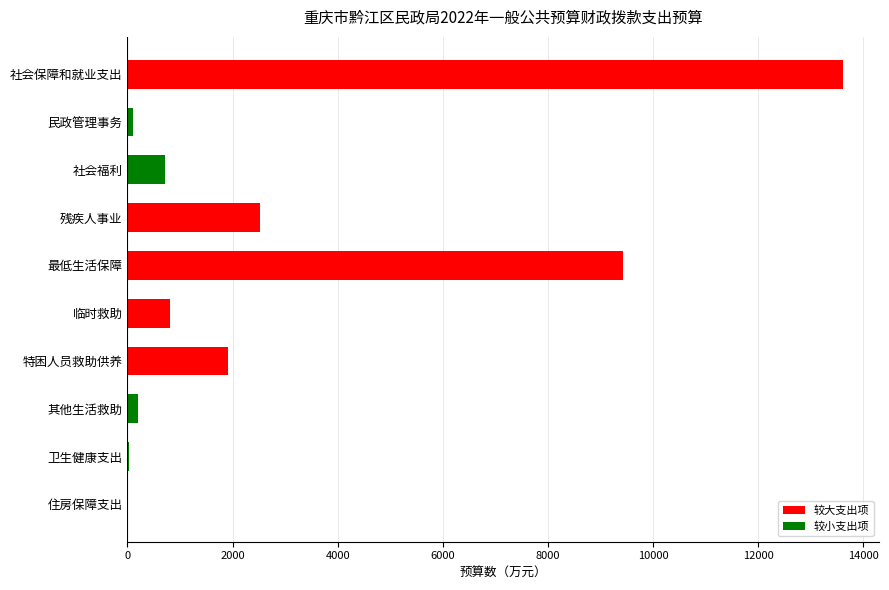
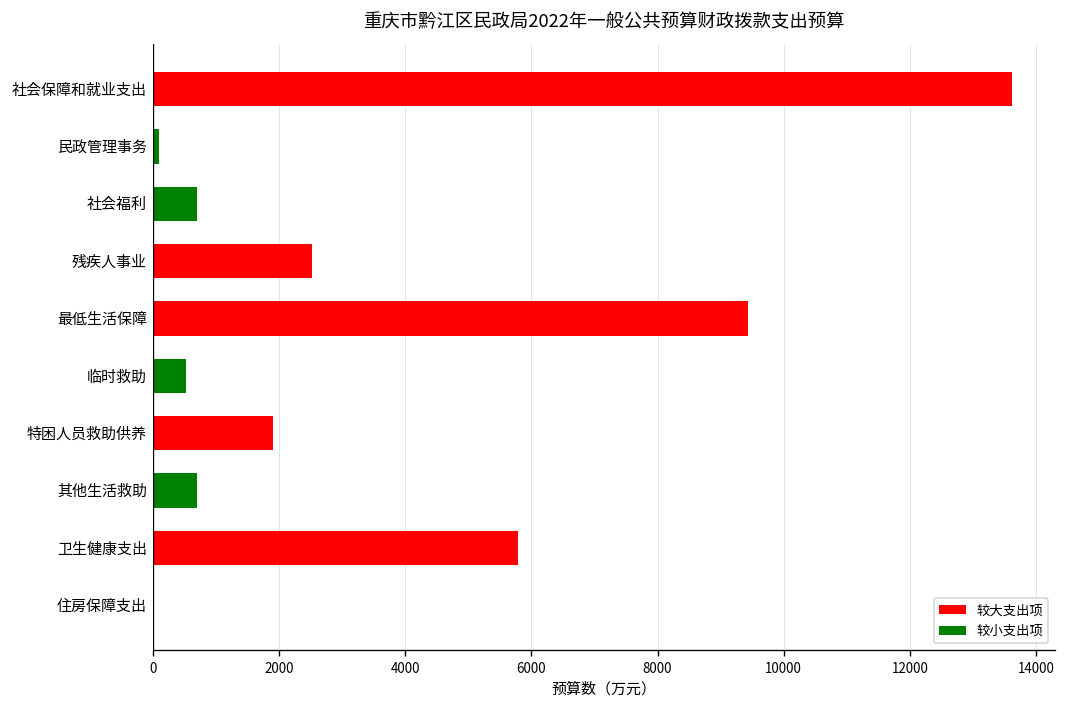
临时救助: 800 -> 500
其他生活救助: 200 -> 700
卫生健康支出: 0 -> 5800
